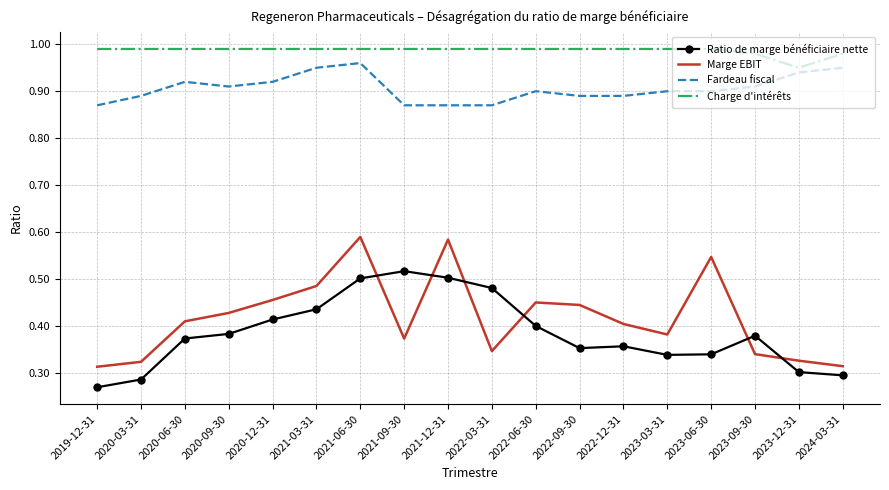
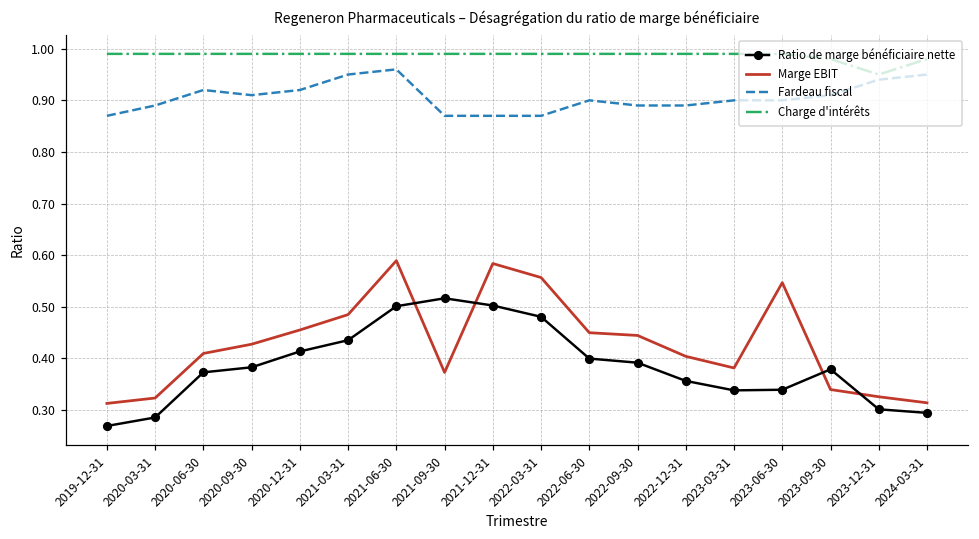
Marge EBIT, 2022-03-31: 0.35 -> 0.56
Ratio de marge bénéficiaire nette, 2022-09-30: 0.35 -> 0.39
